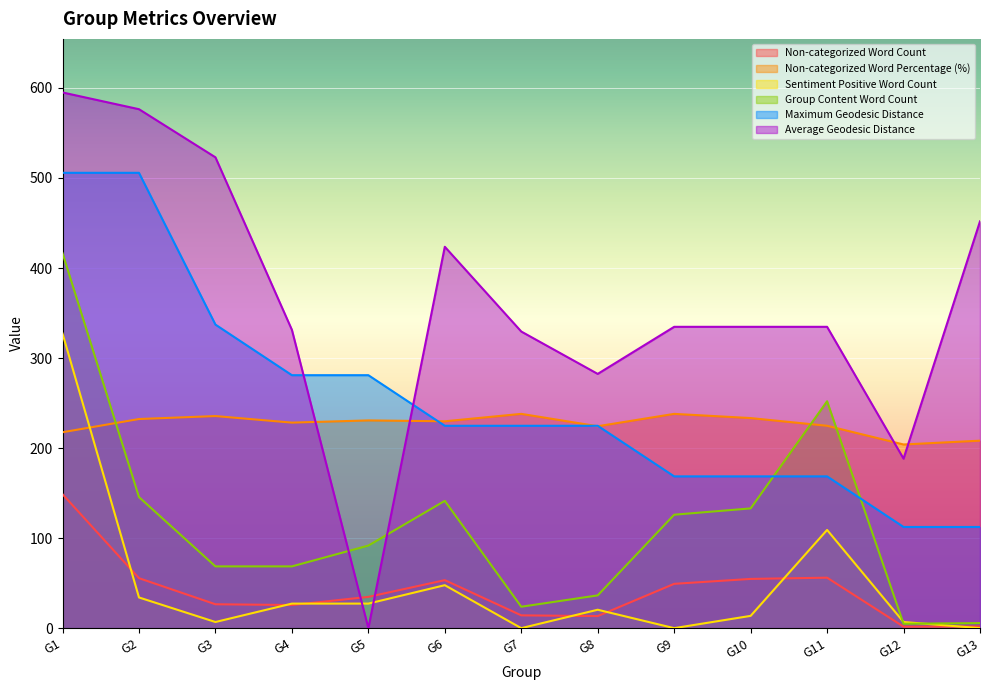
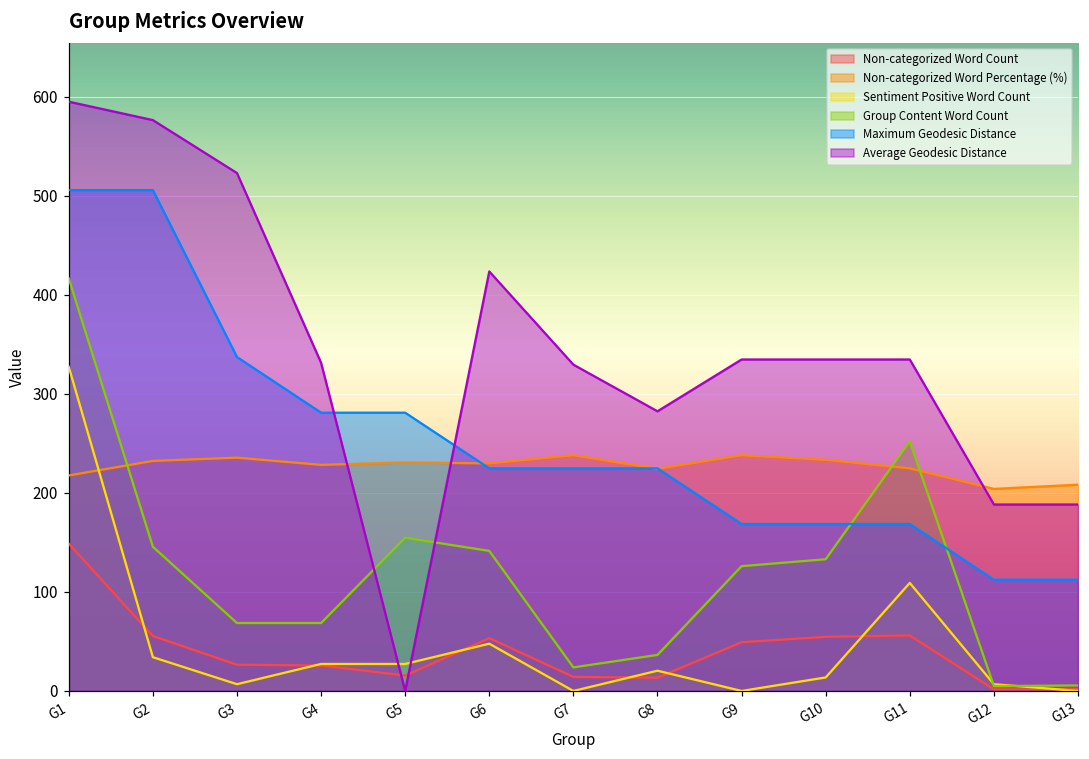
Non-categorized Word Count, G5: 30 -> 20
Group Content Word Count, G5: 90 -> 150
Average Geodesic Distance, G13: 450 -> 190
